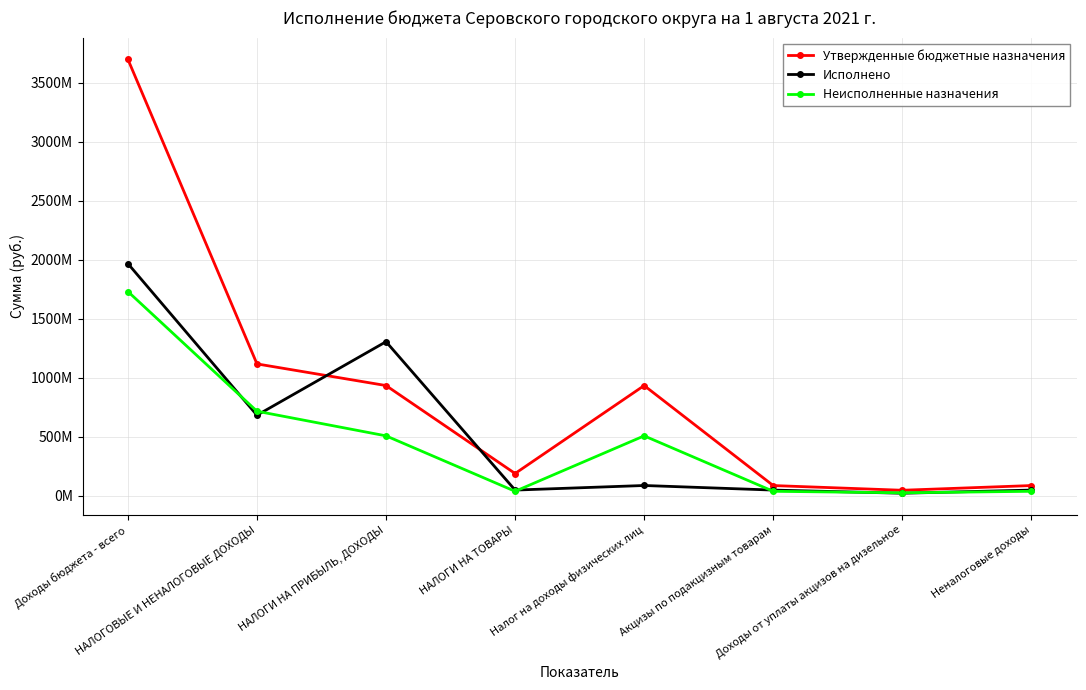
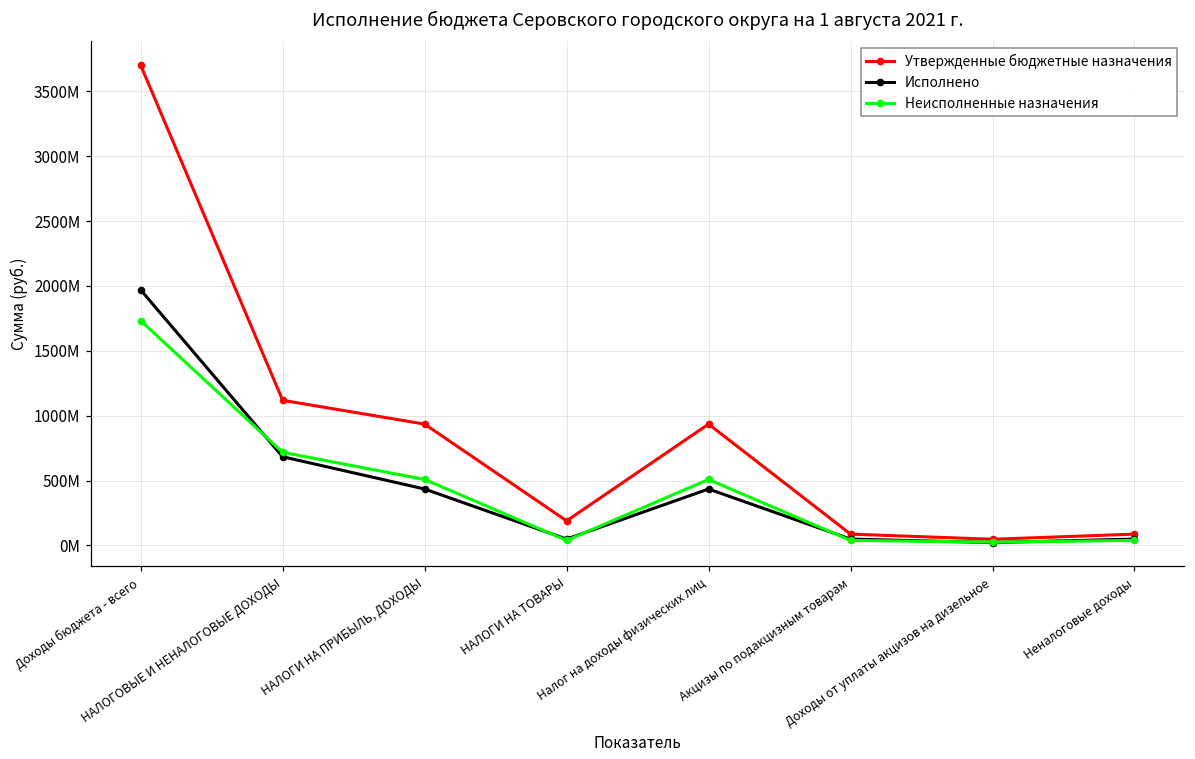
Исполнено, НАЛОГИ НА ПРИБЫЛЬ, ДОХОДЫ: 1310000000 -> 430000000
Исполнено, Налог на доходы физических лиц: 90000000 -> 430000000
